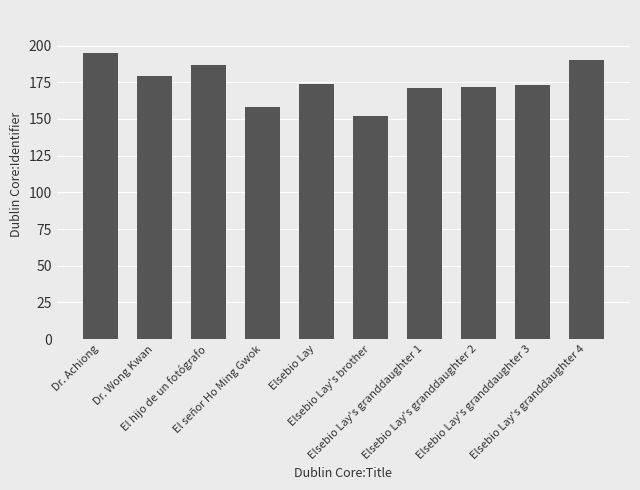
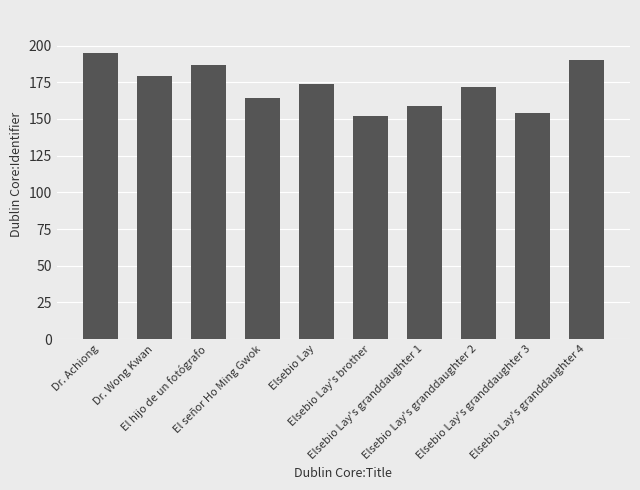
El señor Ho Ming Gwok: 158 -> 164
Elsebio Lay's granddaughter 1: 171 -> 159
Elsebio Lay's granddaughter 3: 173 -> 154
